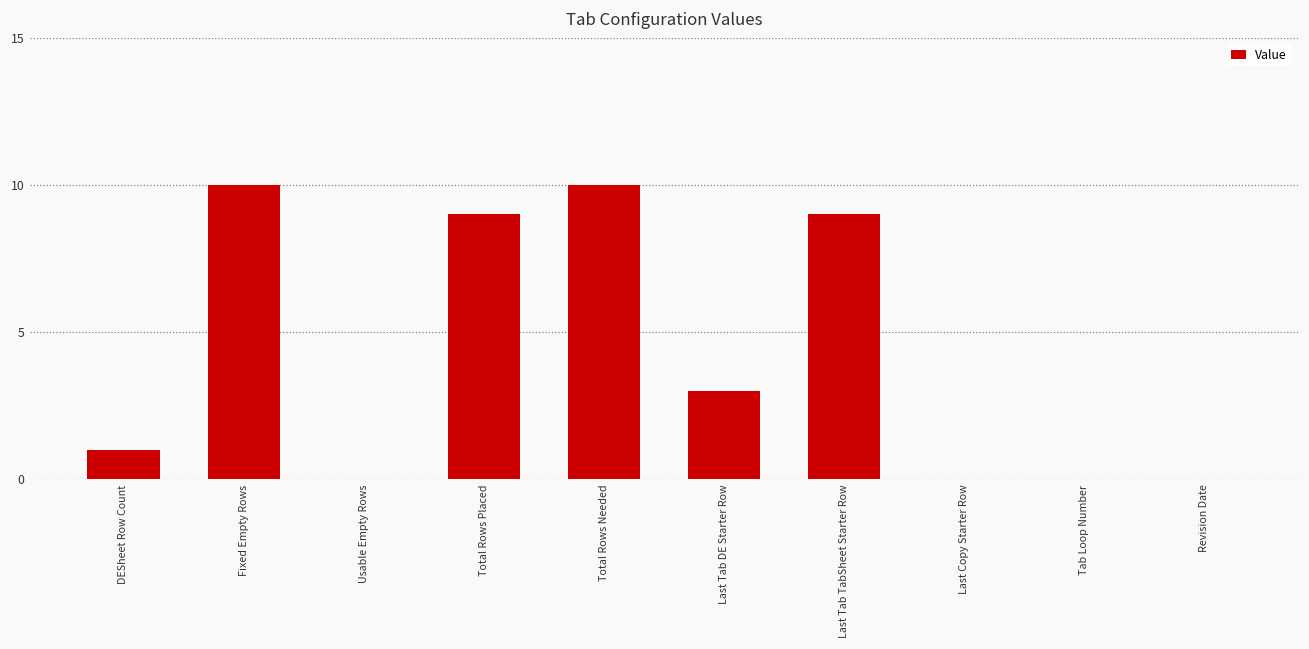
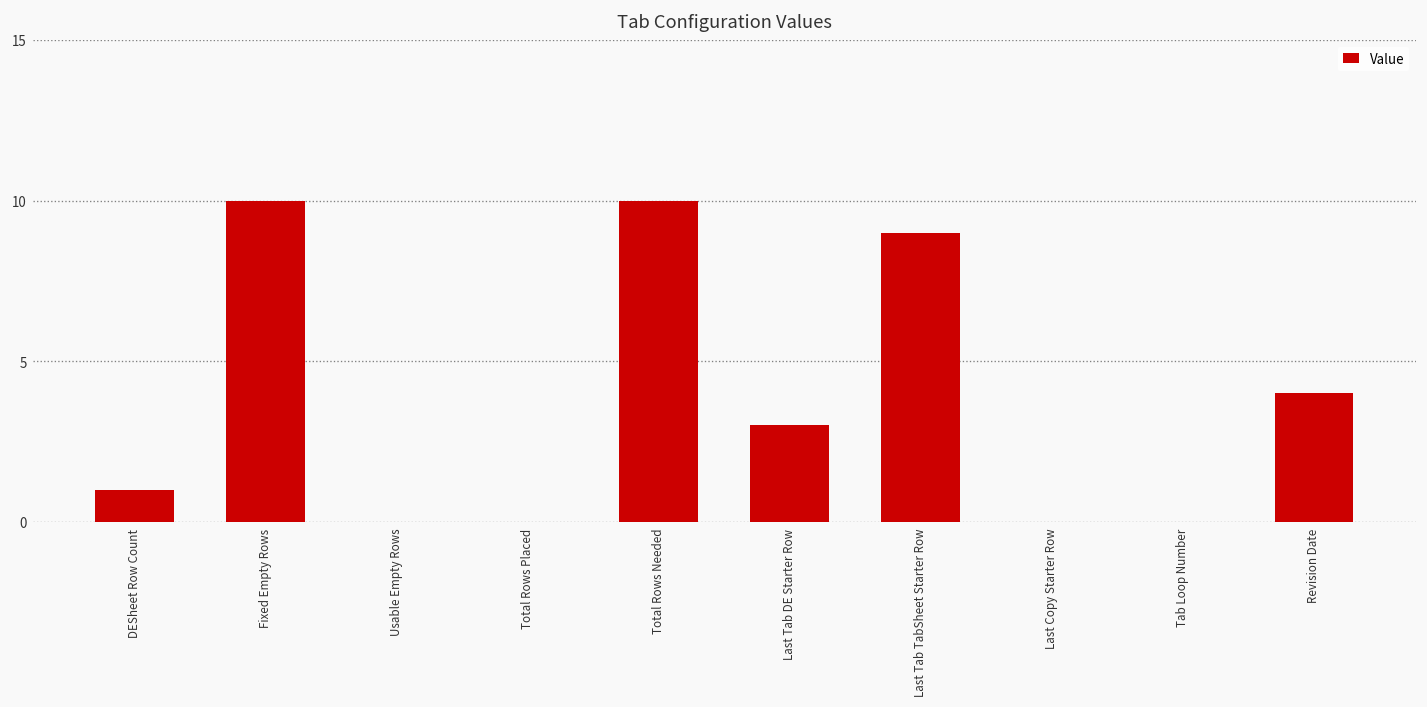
Total Rows Placed: 9 -> 0
Revision Date: 0 -> 4
